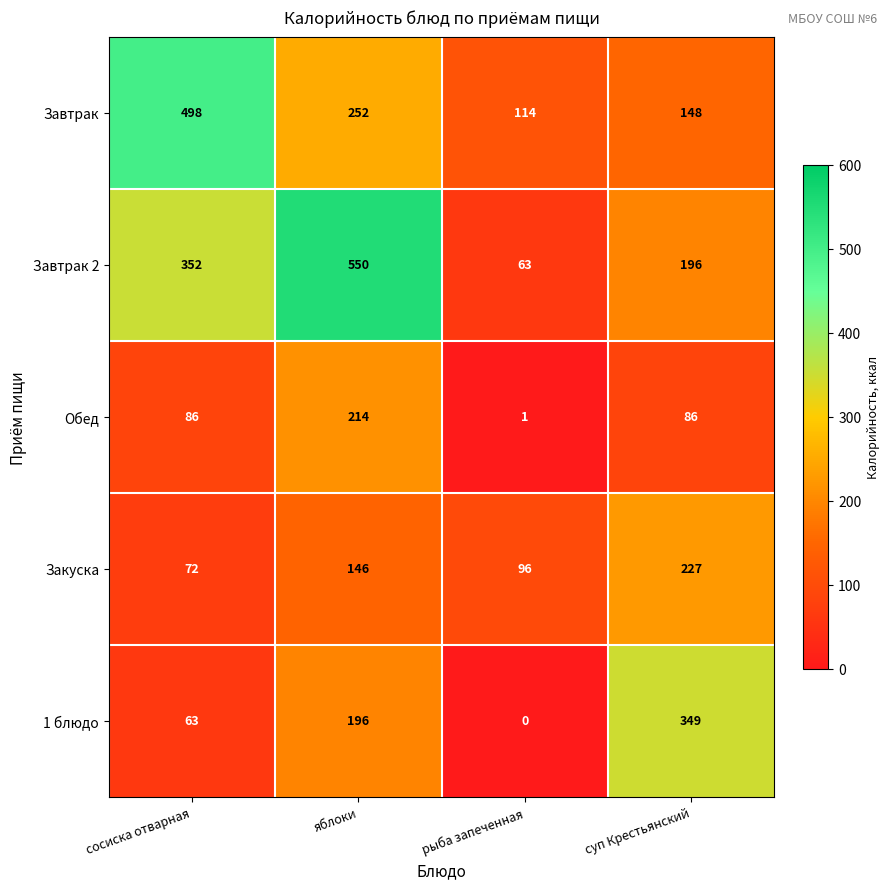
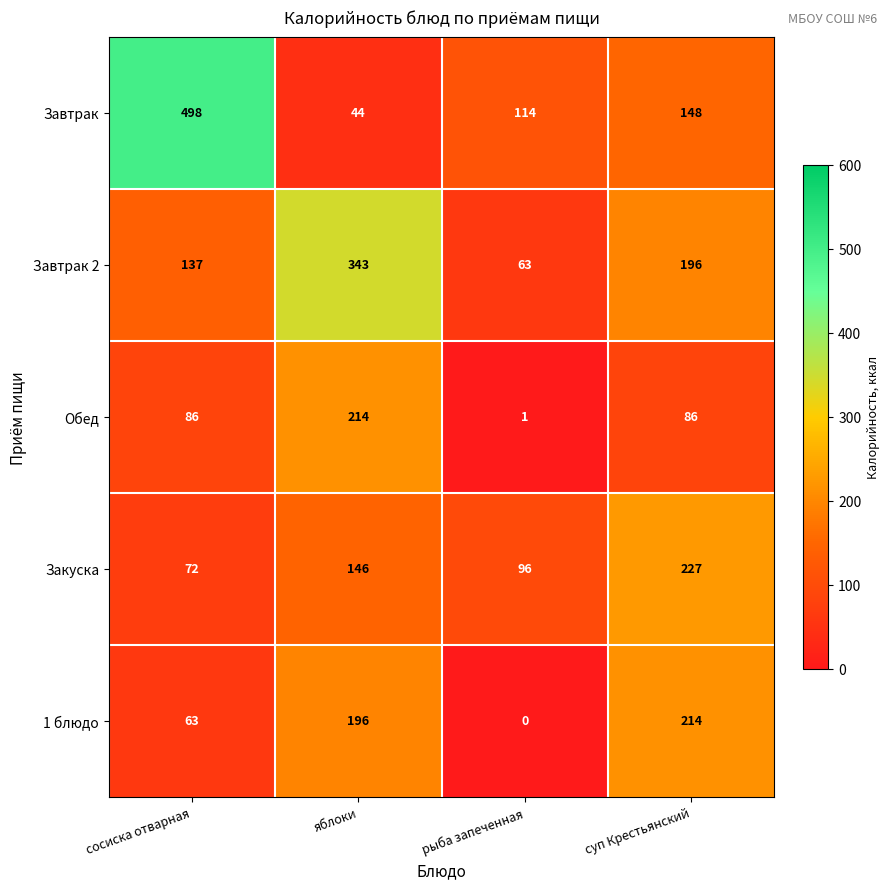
Завтрак, яблоки: 252 -> 44
Завтрак 2, сосиска отварная: 352 -> 137
Завтрак 2, яблоки: 550 -> 343
1 блюдо, суп Крестьянский: 349 -> 214
